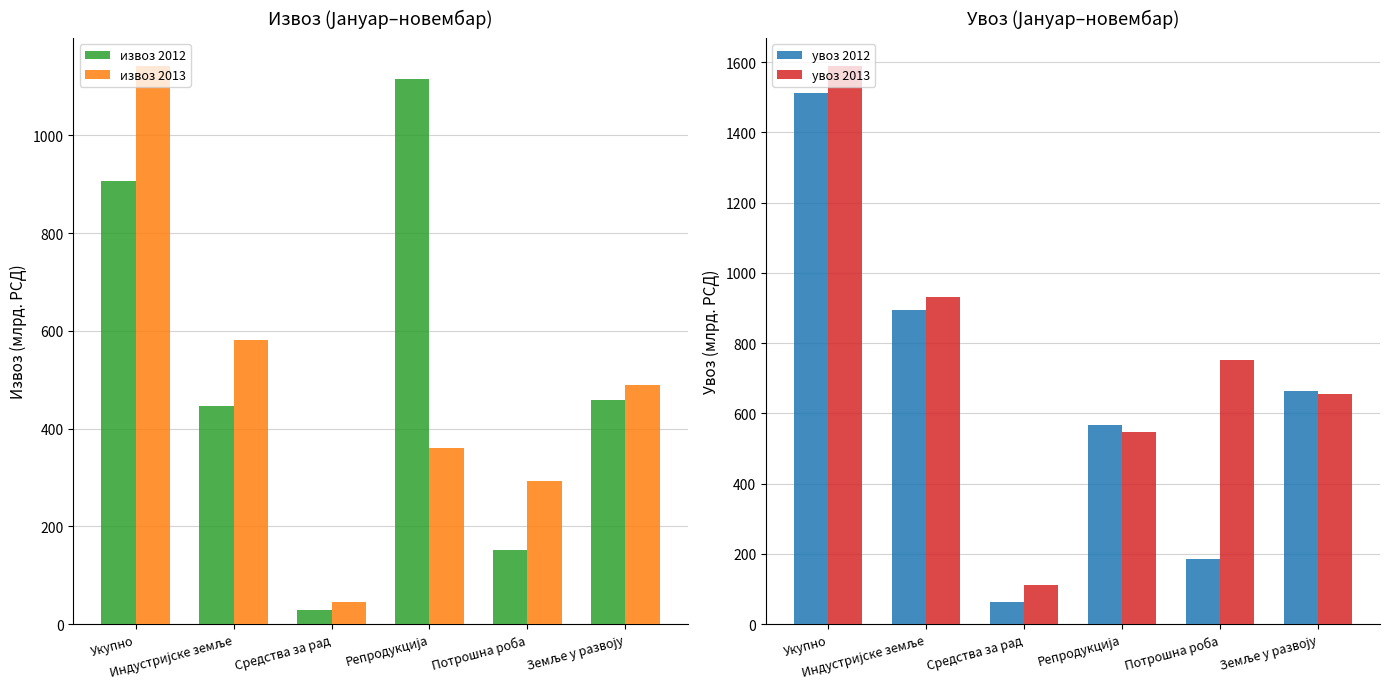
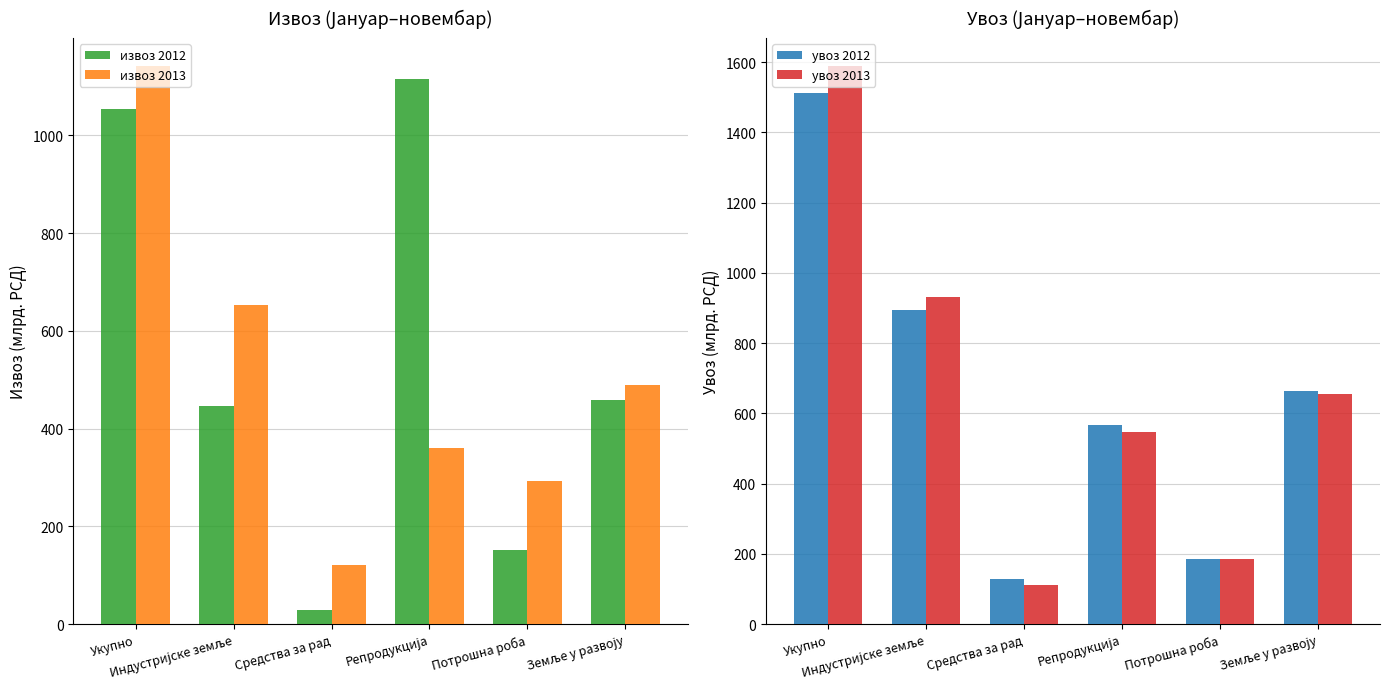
Извоз (Јануар–новембар), извоз 2012, Укупно: 910 -> 1050
Извоз (Јануар–новембар), извоз 2013, Индустријске земље: 580 -> 650
Извоз (Јануар–новембар), извоз 2013, Средства за рад: 50 -> 120
Увоз (Јануар–новембар), увоз 2012, Средства за рад: 60 -> 130
Увоз (Јануар–новембар), увоз 2013, Потрошна роба: 750 -> 180
